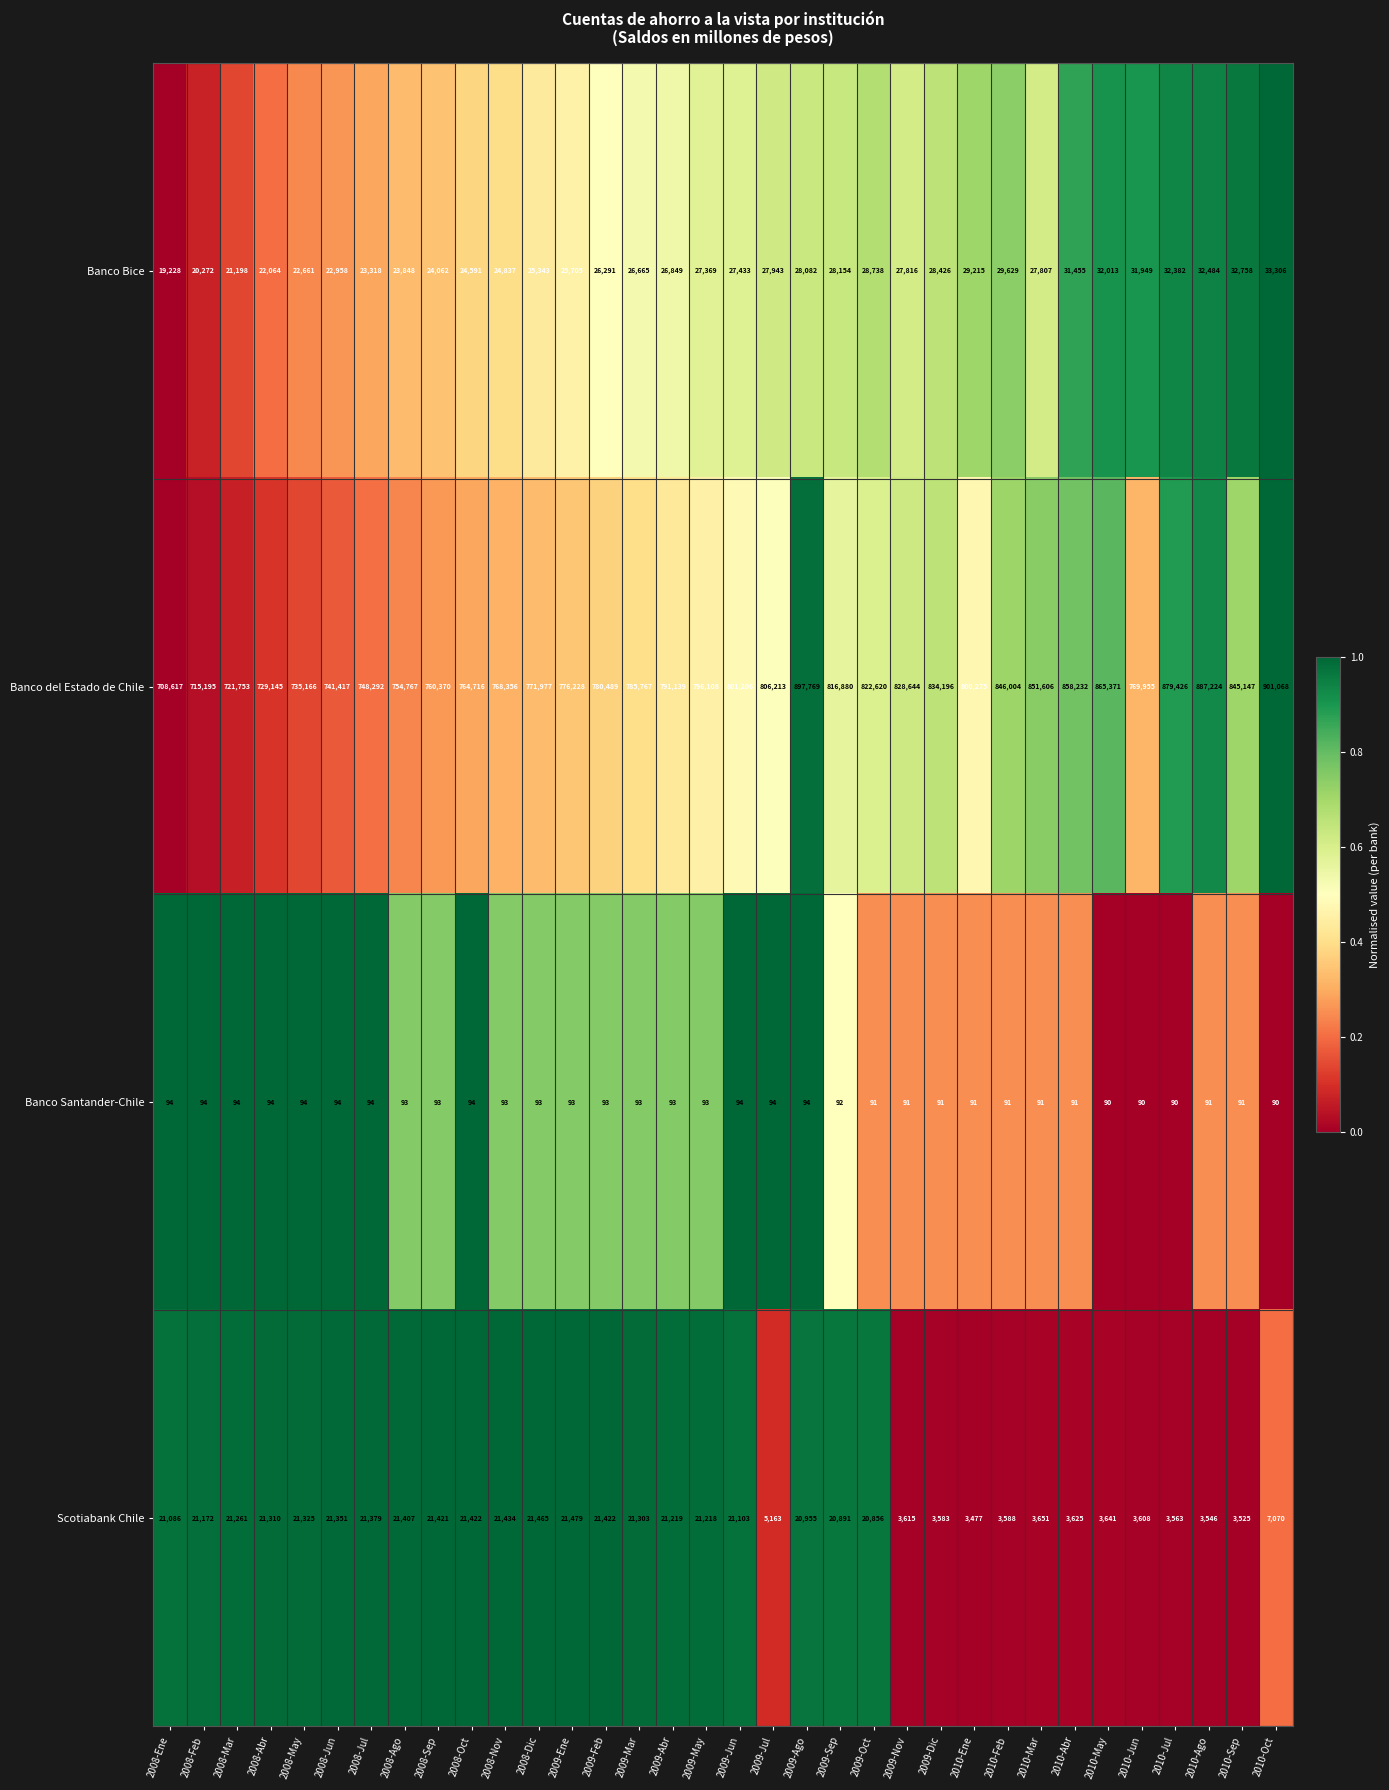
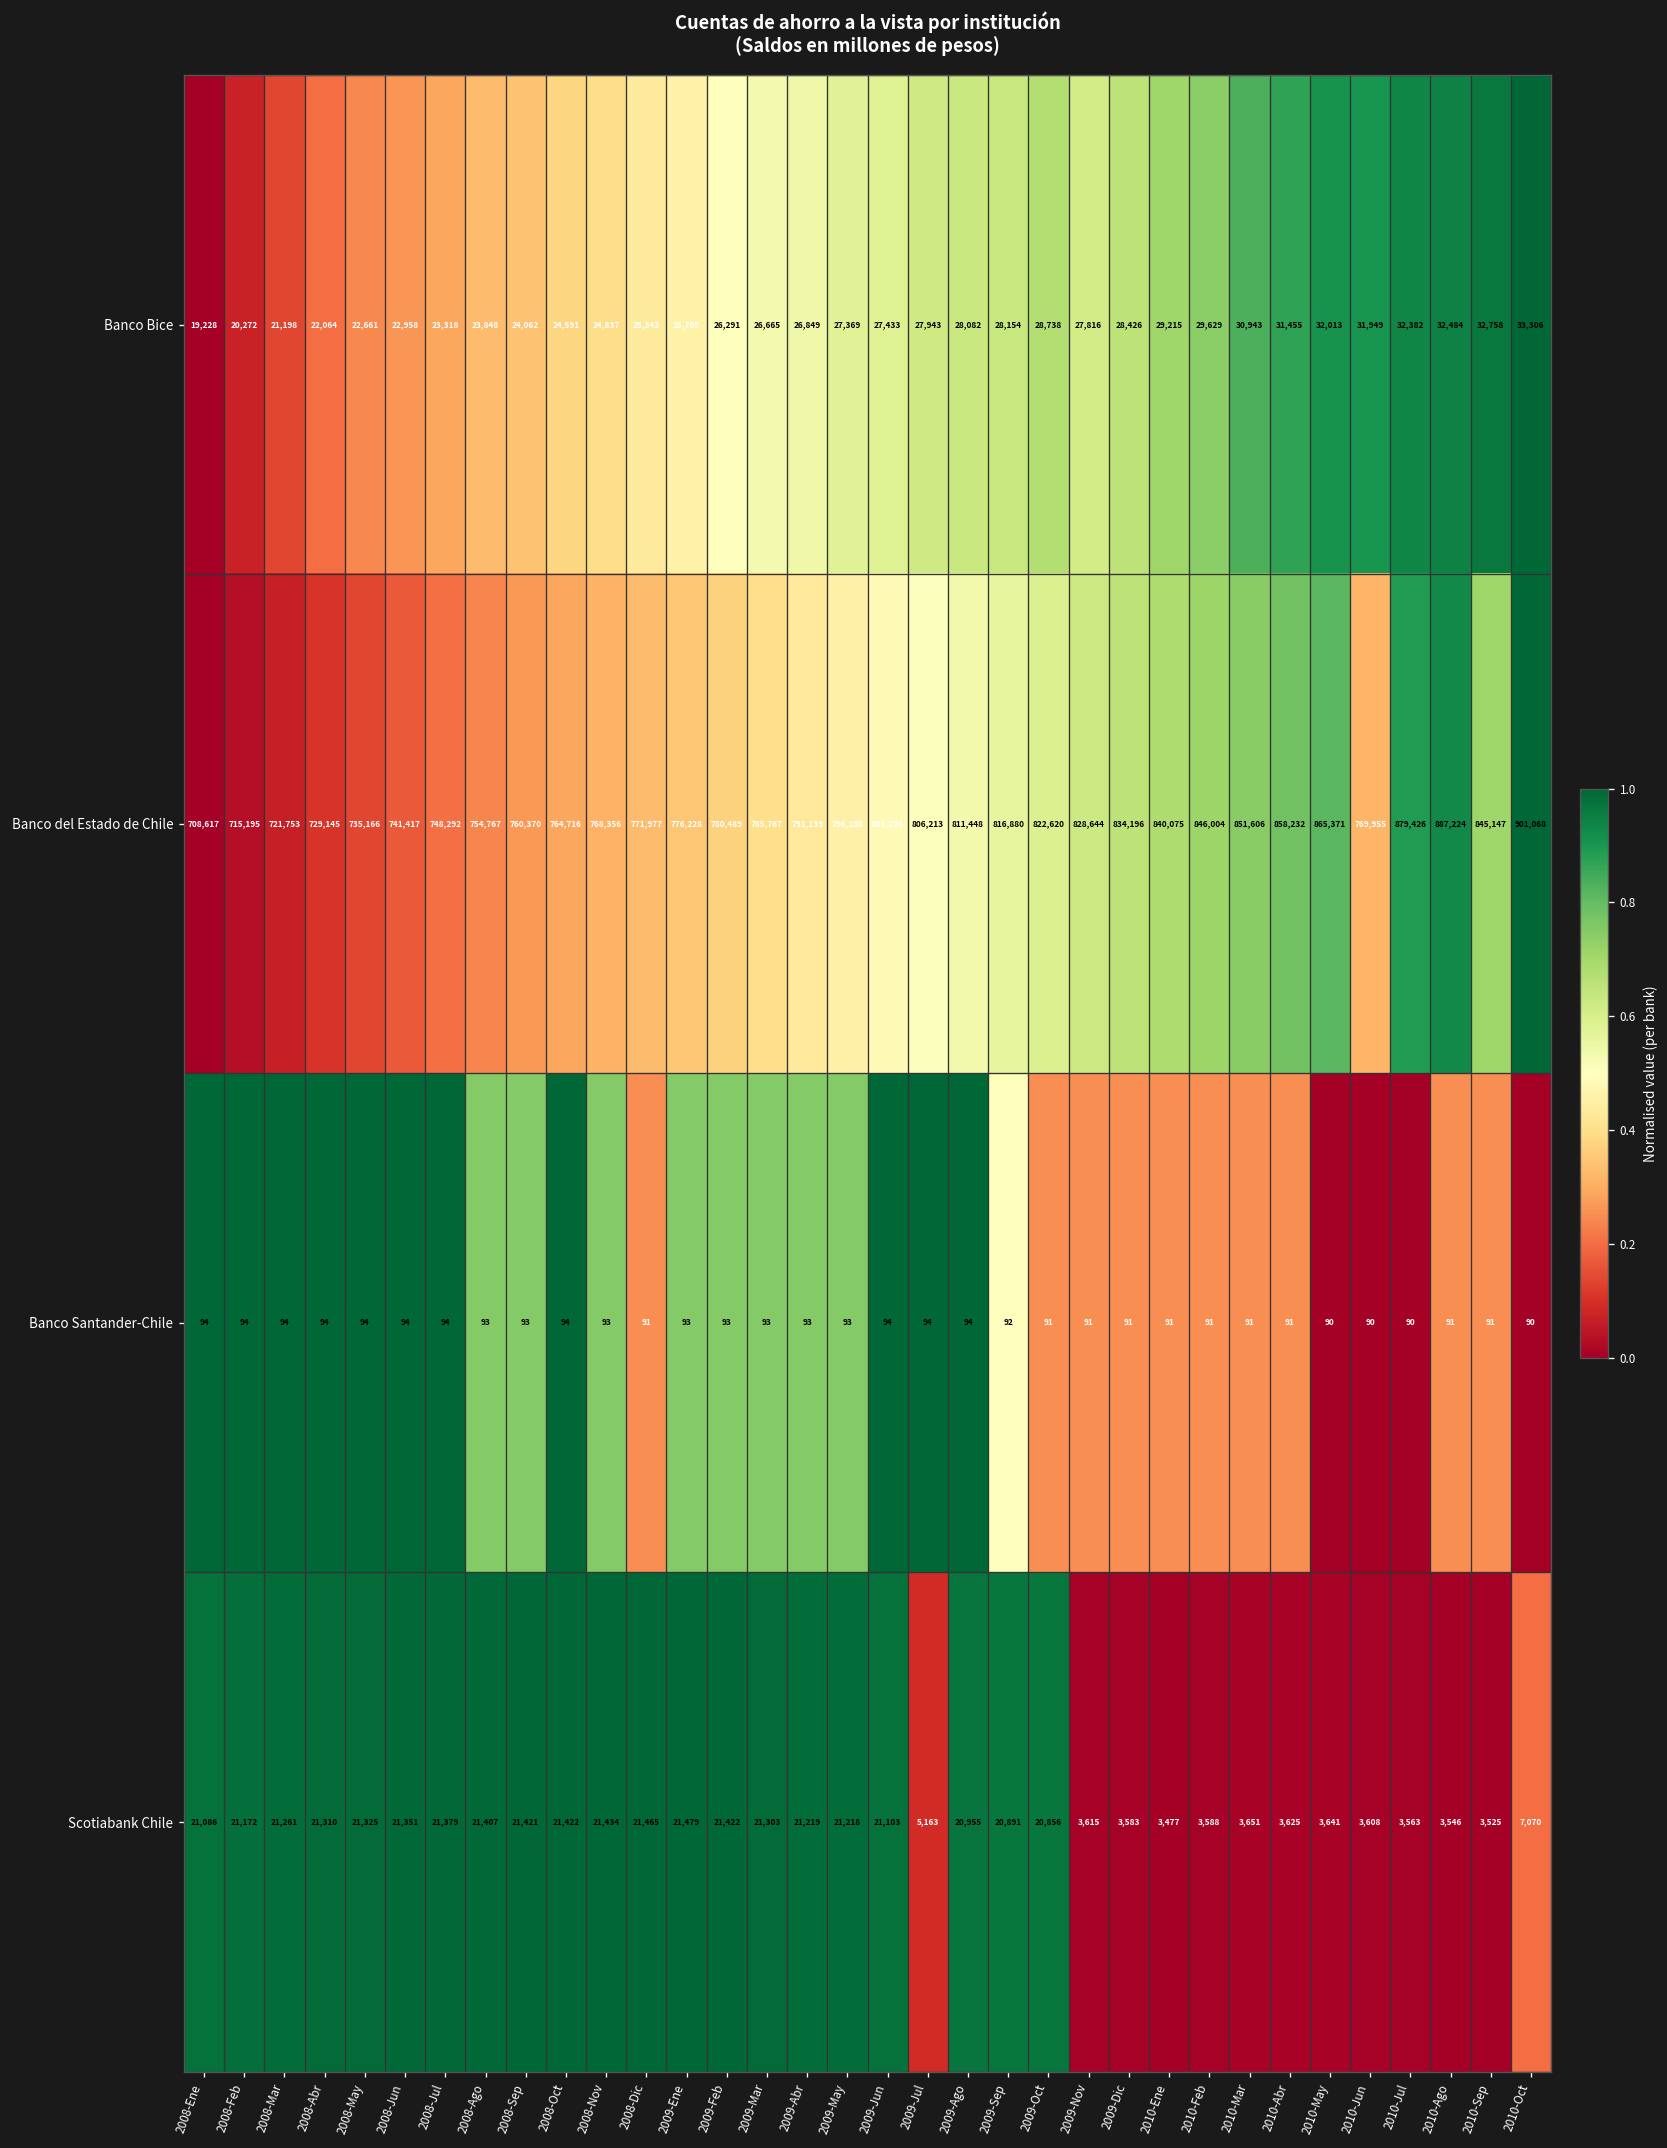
Banco Bice, 2010-Mar: 27,807 -> 30,943
Banco del Estado de Chile, 2009-Ago: 897,769 -> 811,448
Banco del Estado de Chile, 2010-Ene: 800,275 -> 840,075
Banco Santander-Chile, 2008-Dic: 93 -> 91
